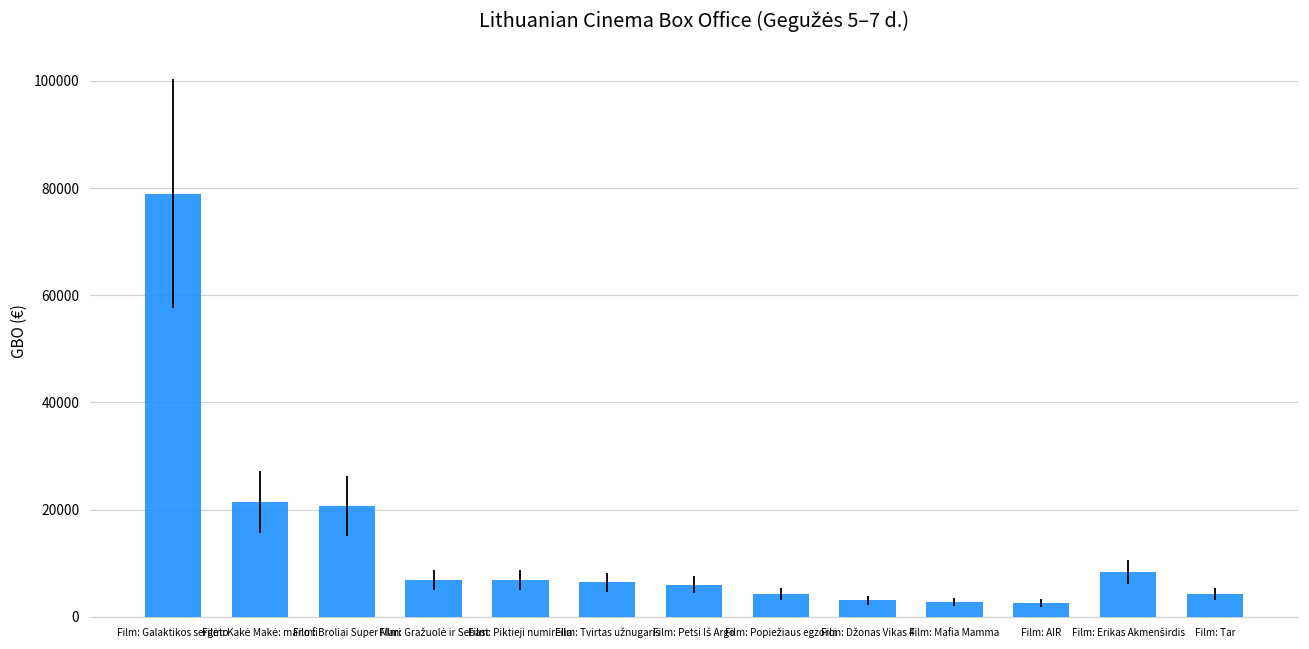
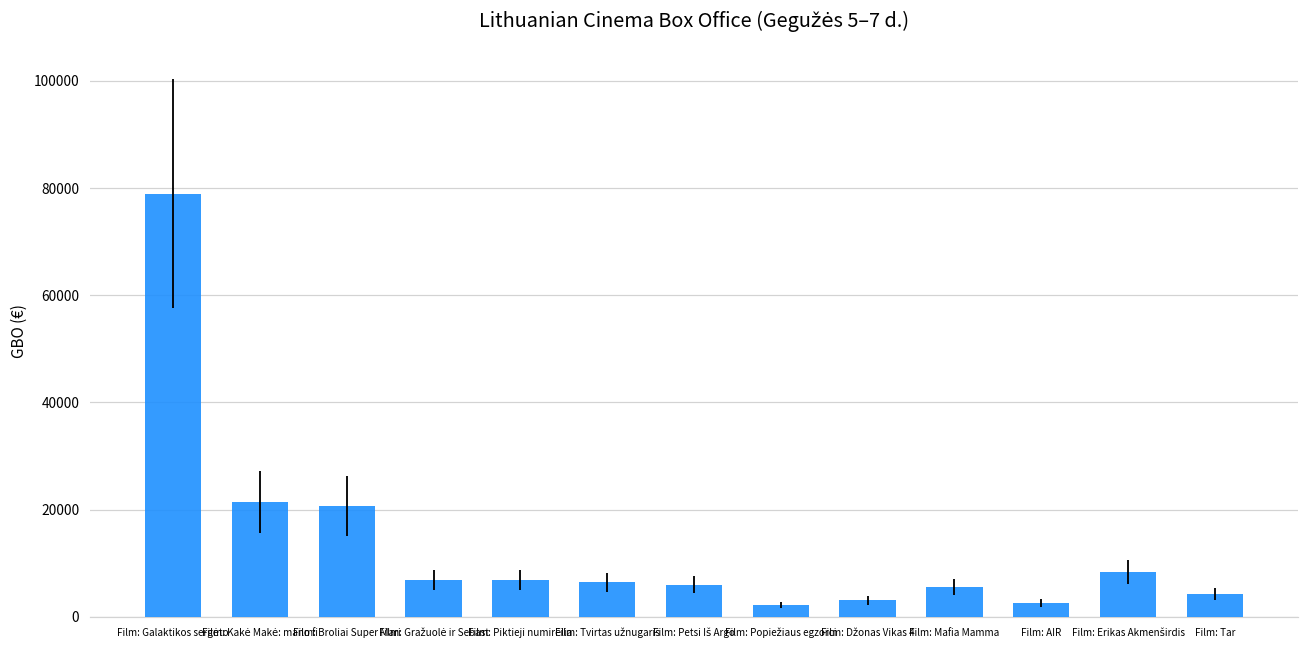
Film: Popiežiaus egzorci: 4000 -> 2000
Film: Mafia Mamma: 3000 -> 6000
